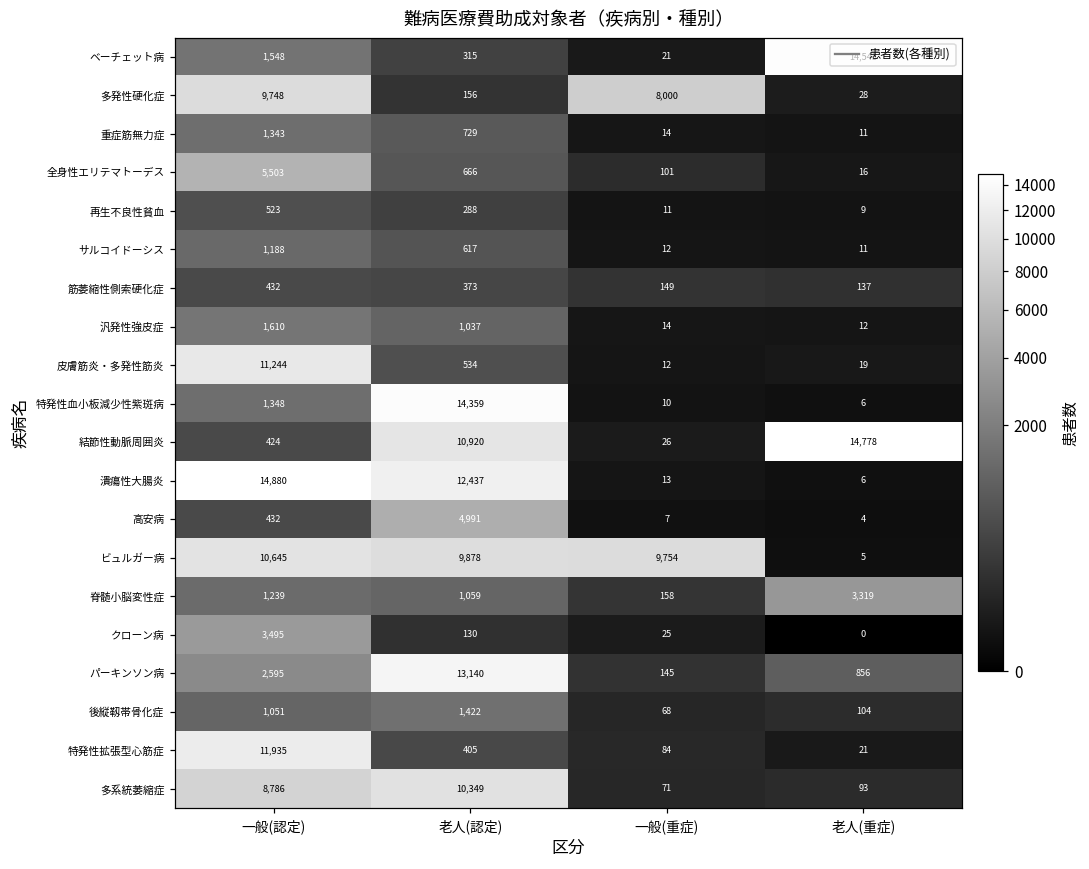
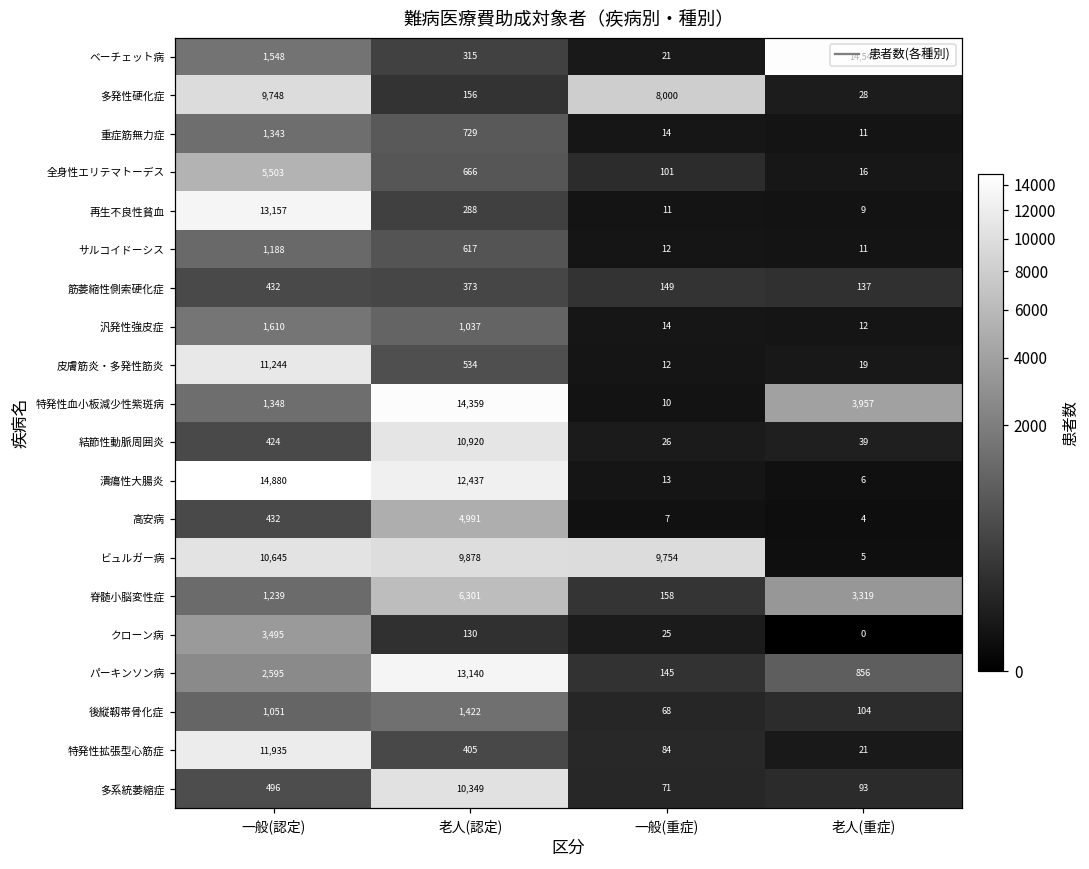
再生不良性貧血, 一般(認定): 523 -> 13,157
特発性血小板減少性紫斑病, 老人(重症): 6 -> 3,957
結節性動脈周囲炎, 老人(重症): 14,778 -> 39
脊髄小脳変性症, 老人(認定): 1,059 -> 6,301
多系統萎縮症, 一般(認定): 8,786 -> 496
